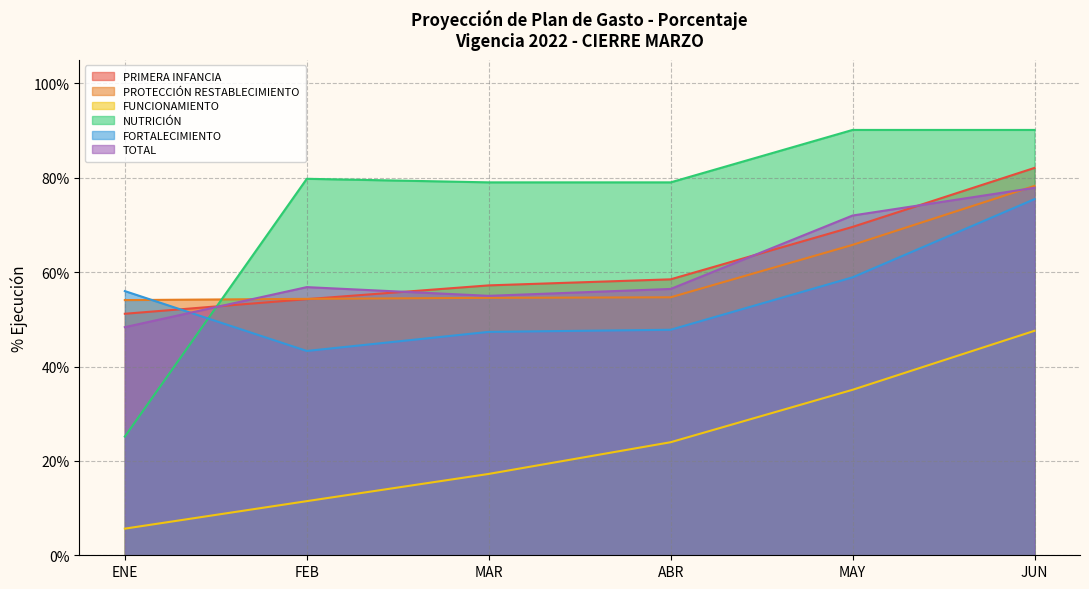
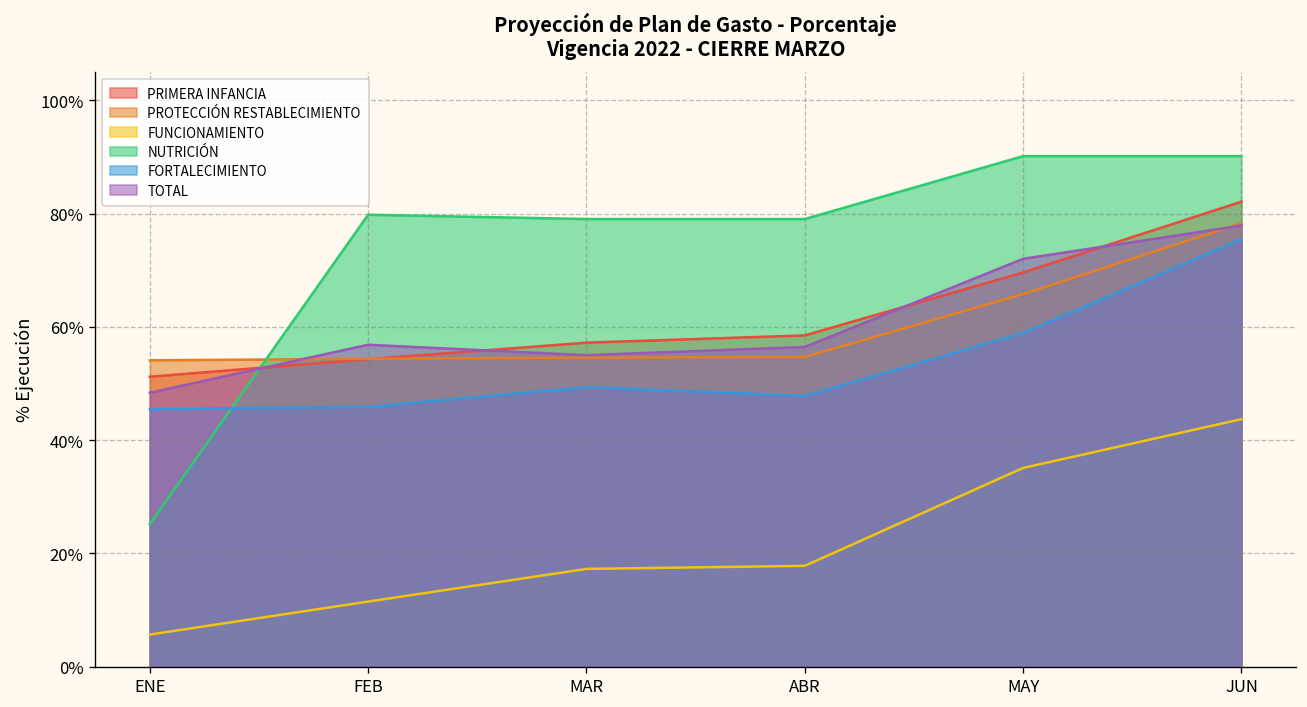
FORTALECIMIENTO, ENE: 56% -> 45%
FORTALECIMIENTO, FEB: 43% -> 46%
FORTALECIMIENTO, MAR: 47% -> 49%
FUNCIONAMIENTO, ABR: 24% -> 18%
FUNCIONAMIENTO, JUN: 48% -> 44%
